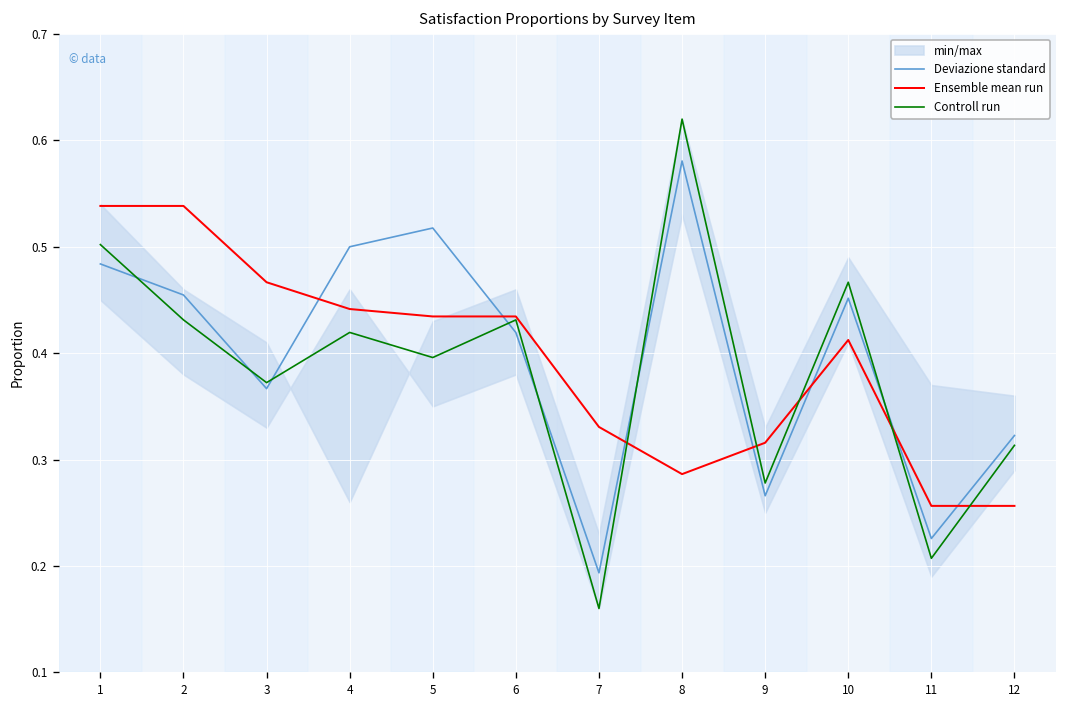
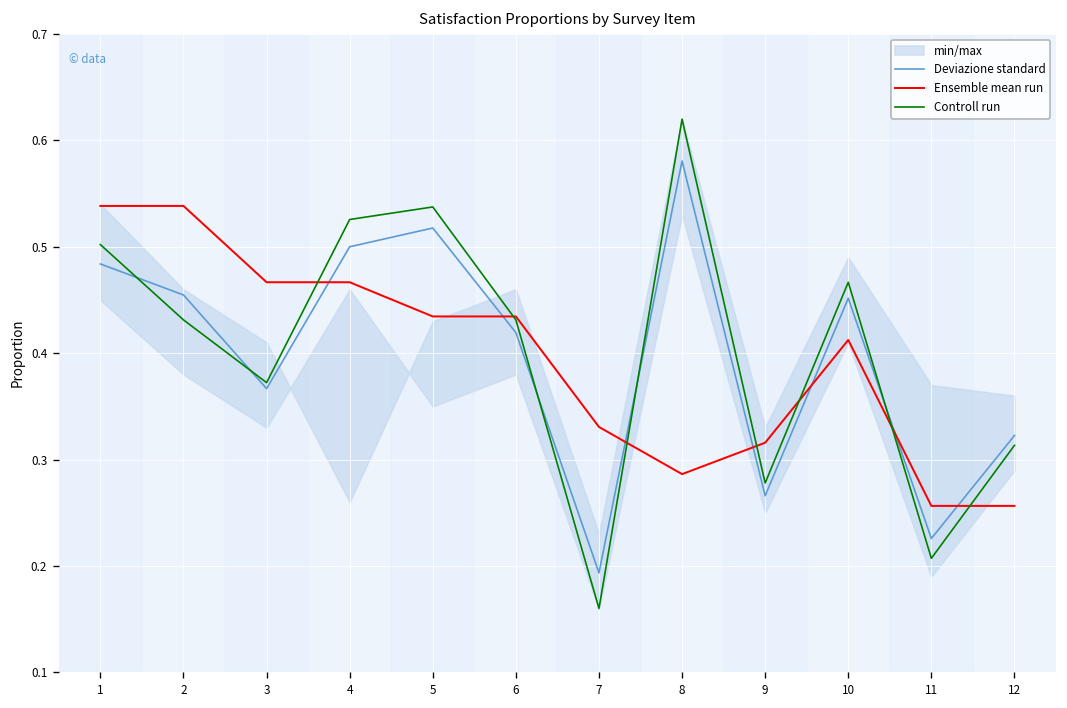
Ensemble mean run, 4: 0.44 -> 0.47
Controll run, 4: 0.42 -> 0.53
Controll run, 5: 0.40 -> 0.54
